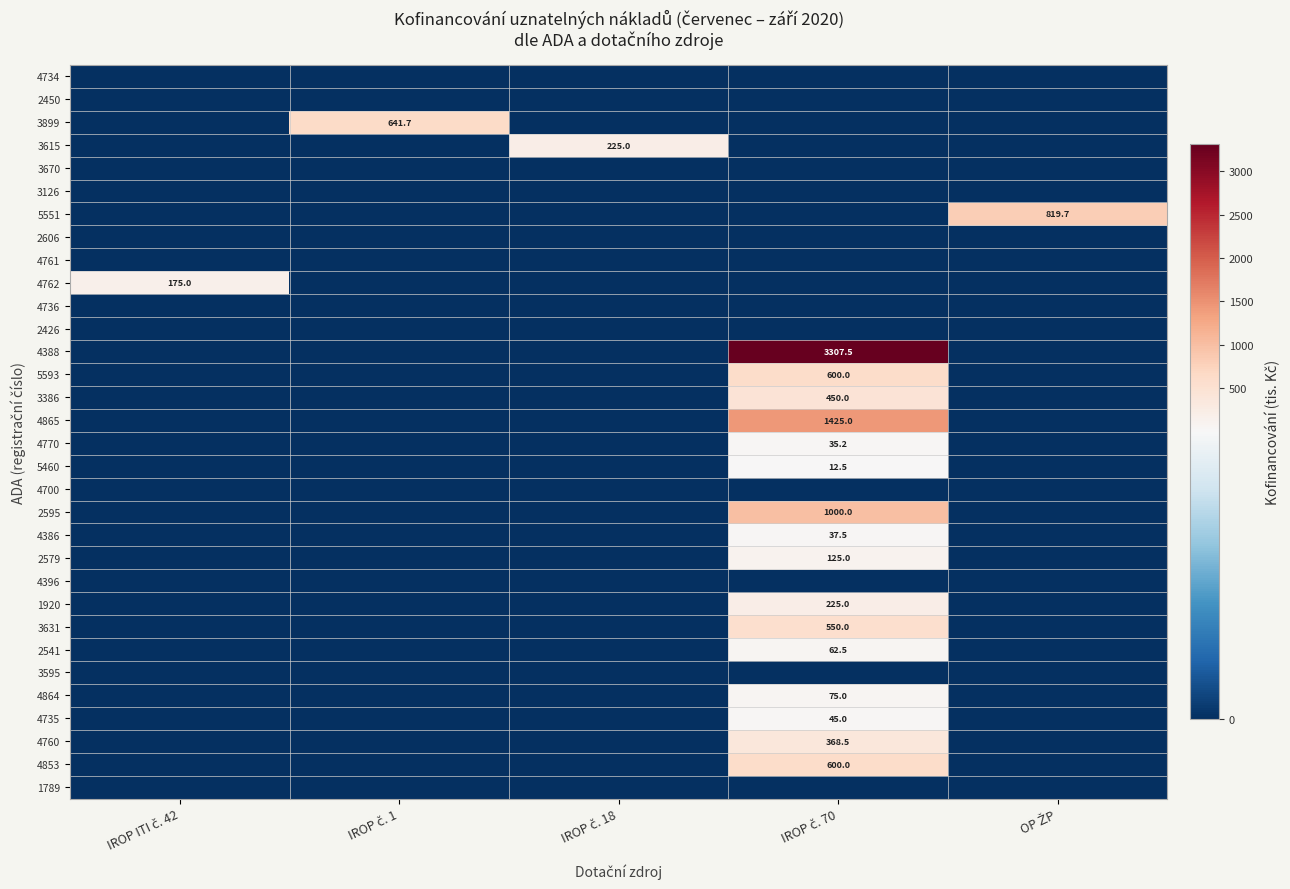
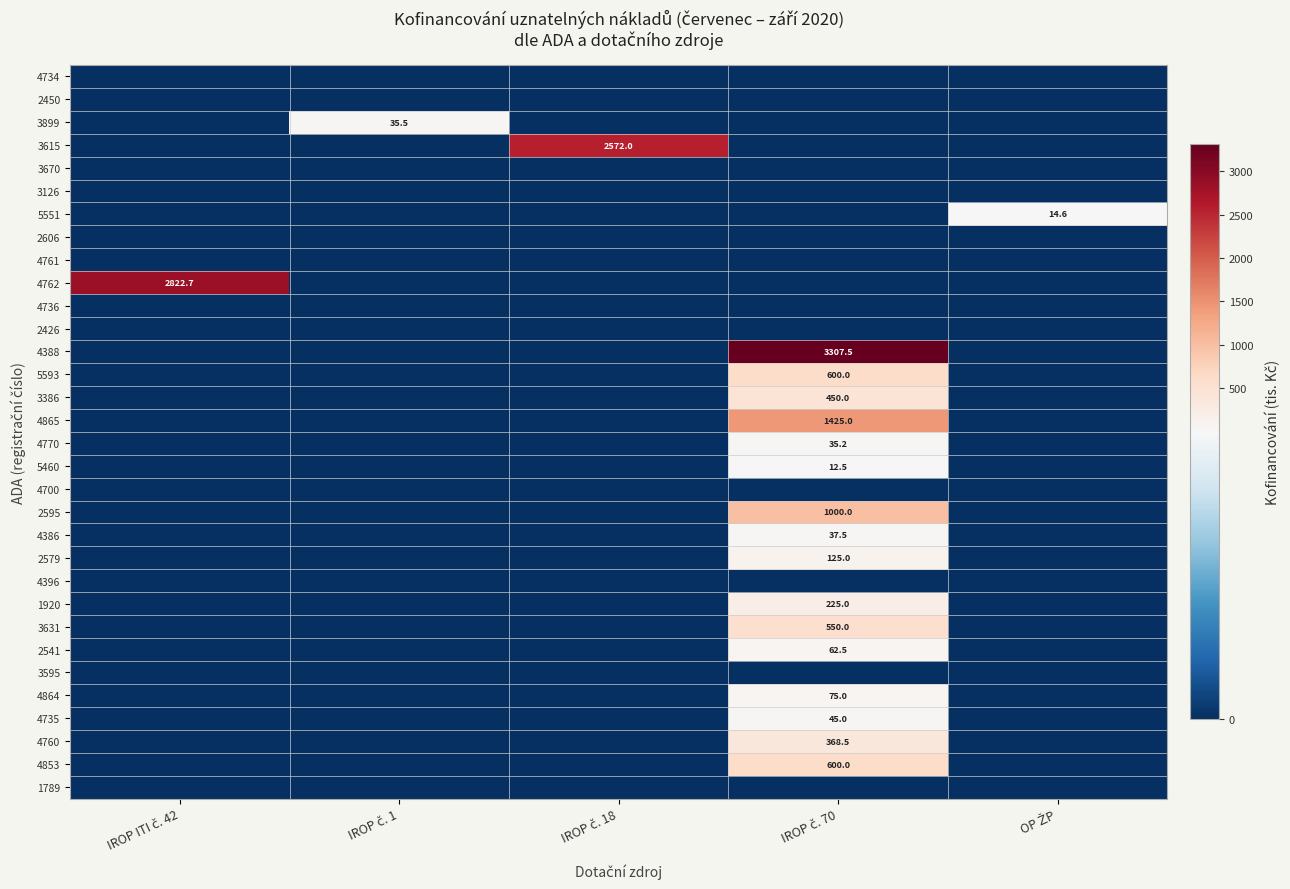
3899, IROP č. 1: 641.7 -> 35.5
3615, IROP č. 18: 225.0 -> 2572.0
5551, OP ŽP: 819.7 -> 14.6
4762, IROP ITI č. 42: 175.0 -> 2822.7
